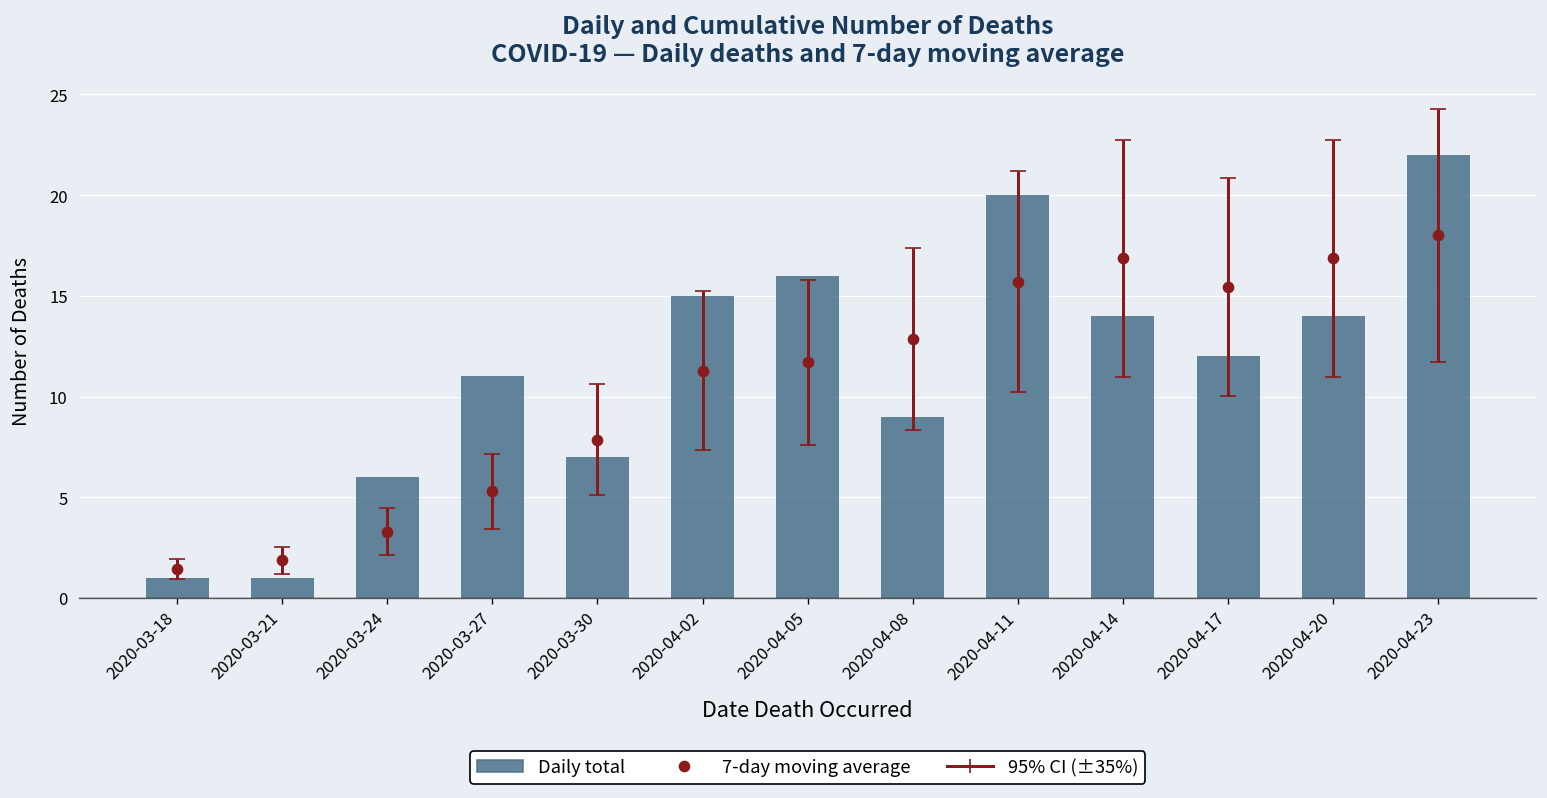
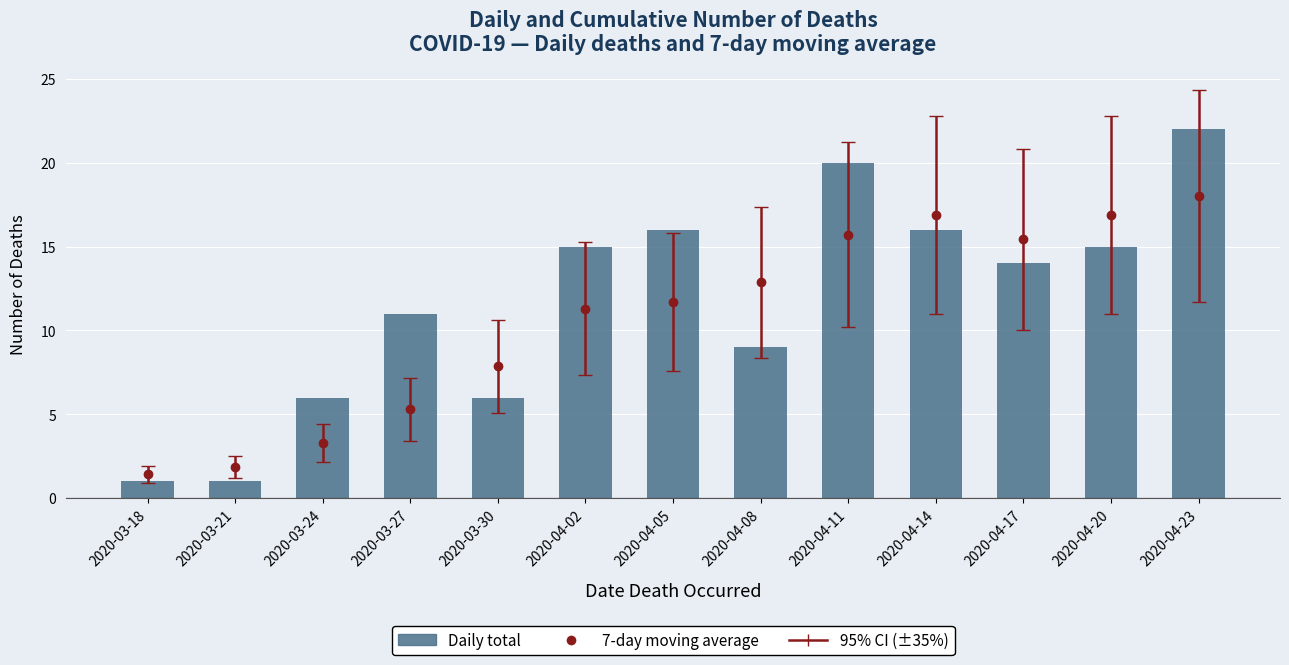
Daily total, 2020-03-30: 7 -> 6
Daily total, 2020-04-14: 14 -> 16
Daily total, 2020-04-17: 12 -> 14
Daily total, 2020-04-20: 14 -> 15
